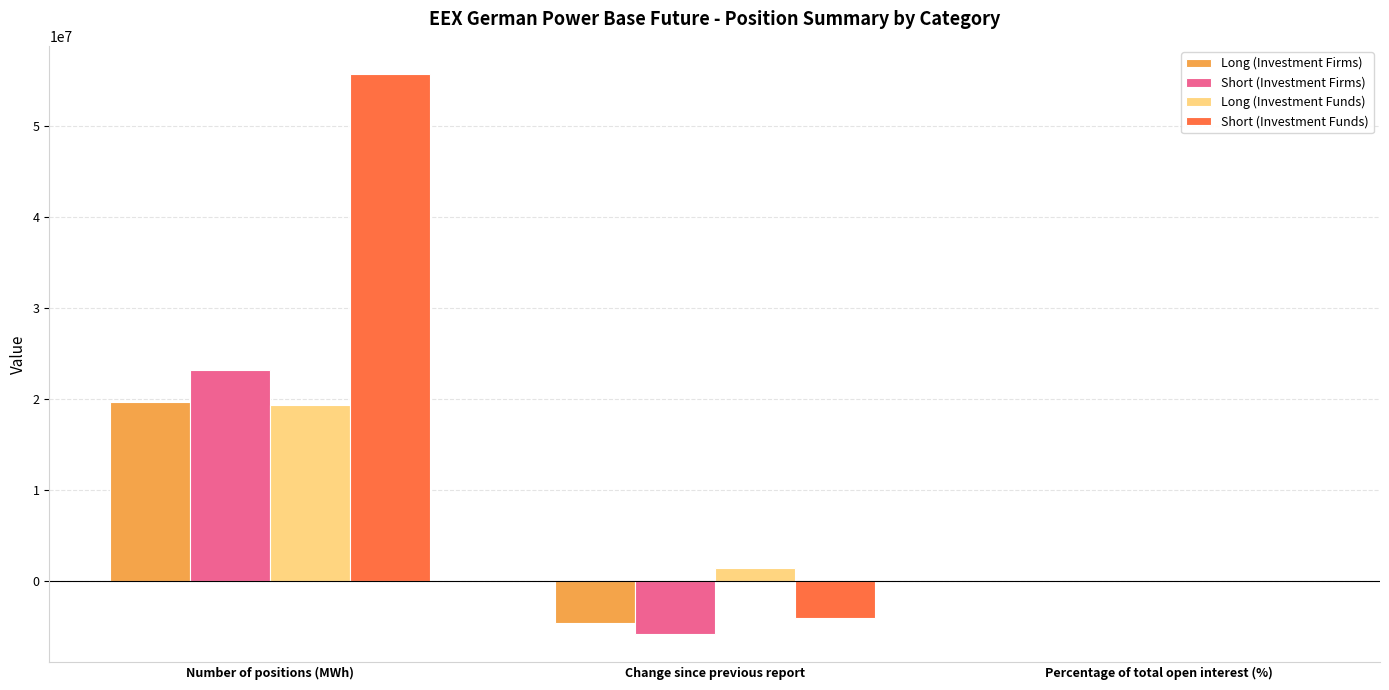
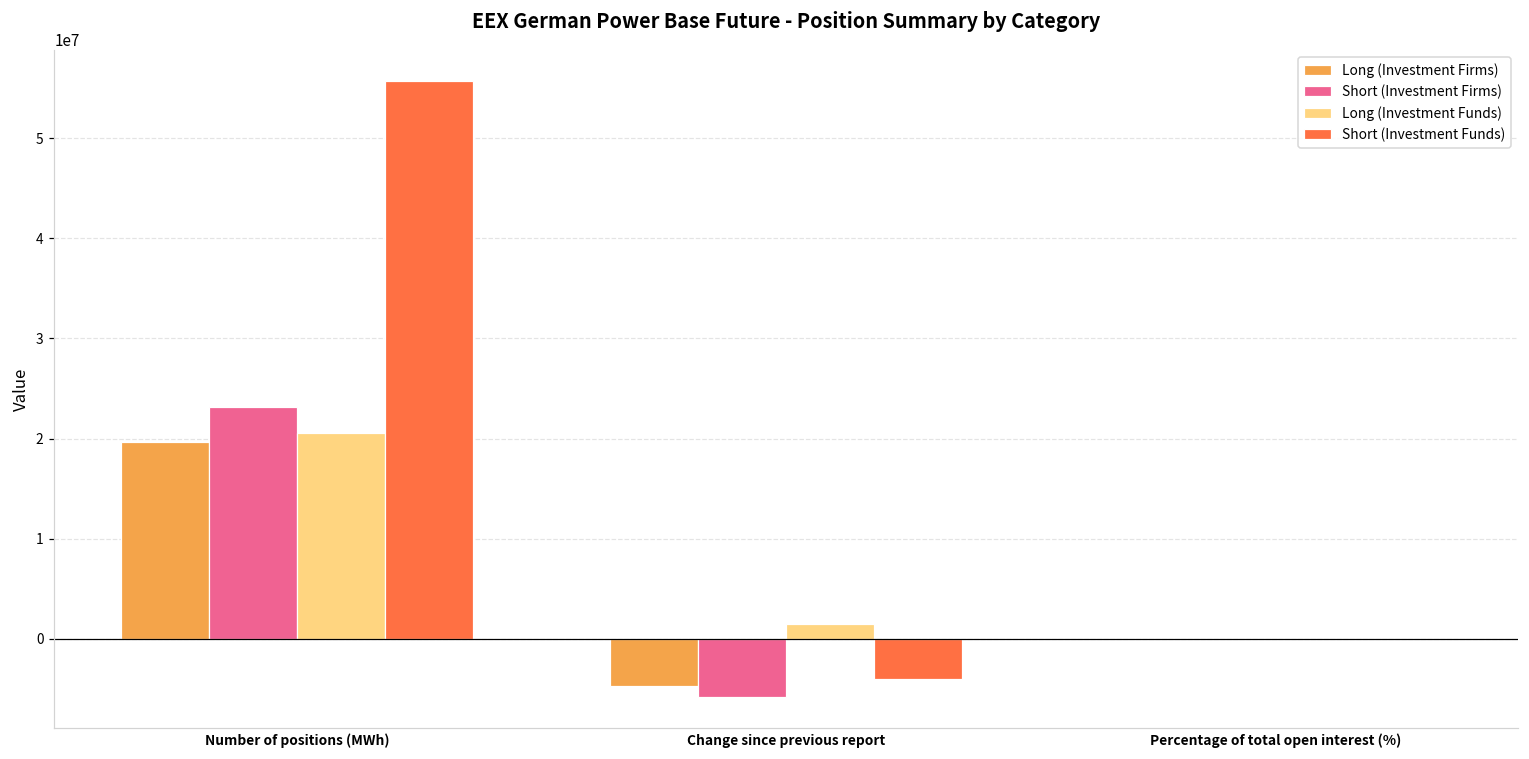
Long (Investment Funds), Number of positions (MWh): 19000000 -> 21000000
